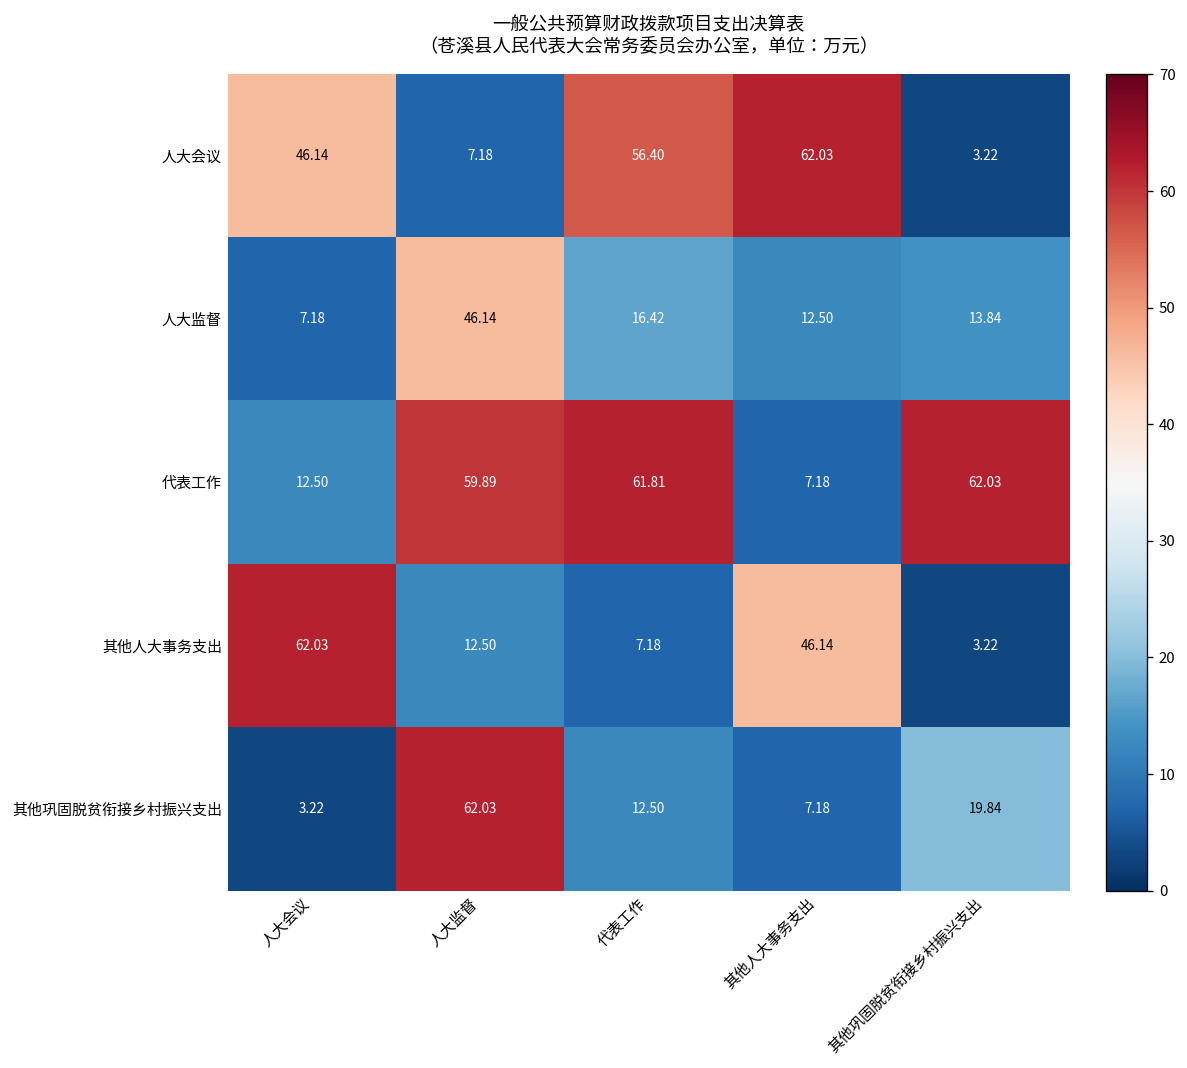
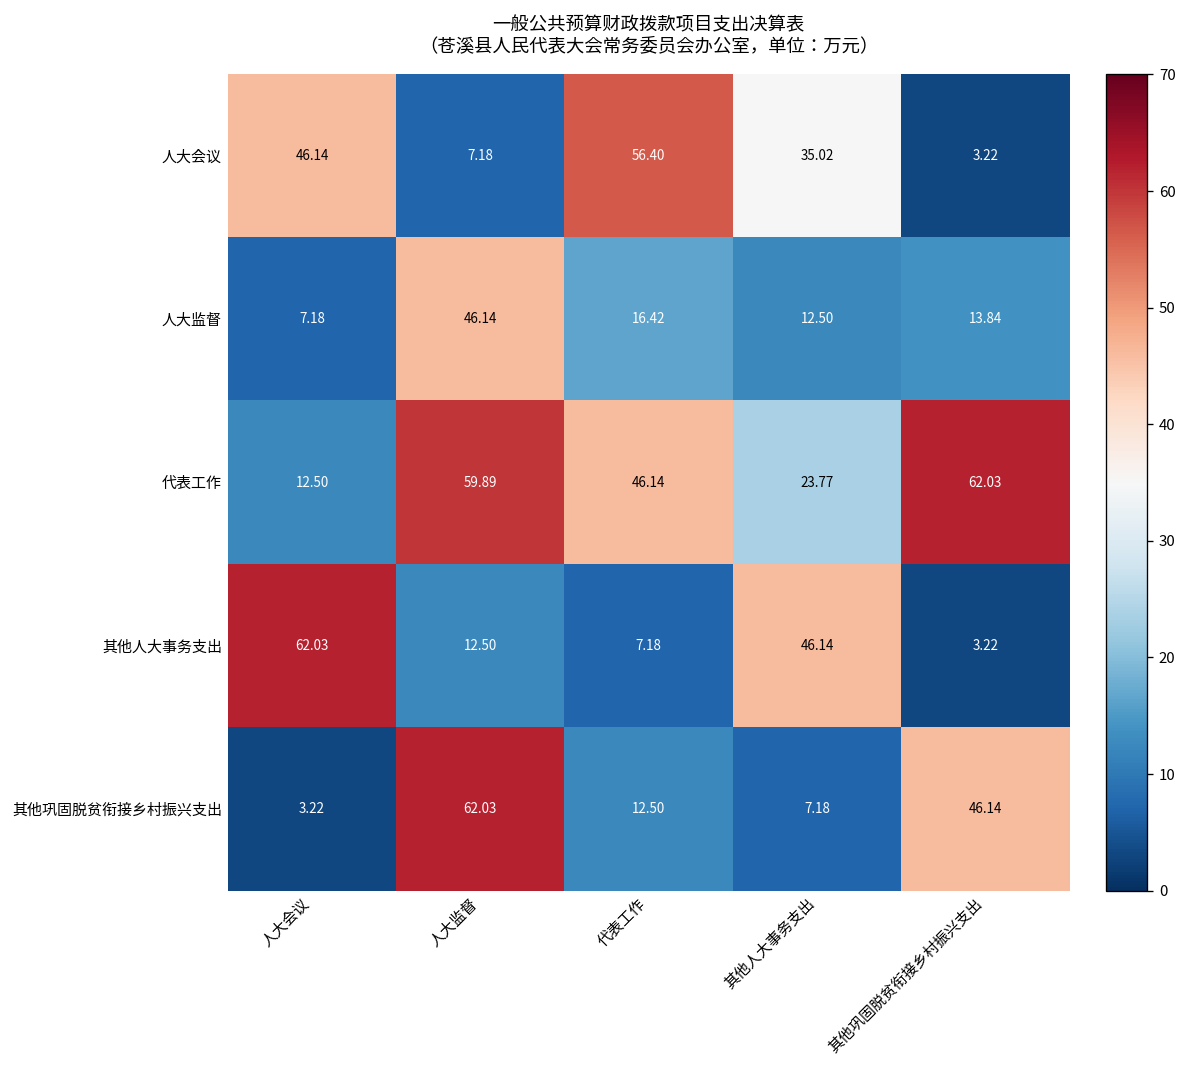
人大会议, 其他人大事务支出: 62.03 -> 35.02
代表工作, 代表工作: 61.81 -> 46.14
代表工作, 其他人大事务支出: 7.18 -> 23.77
其他巩固脱贫衔接乡村振兴支出, 其他巩固脱贫衔接乡村振兴支出: 19.84 -> 46.14
